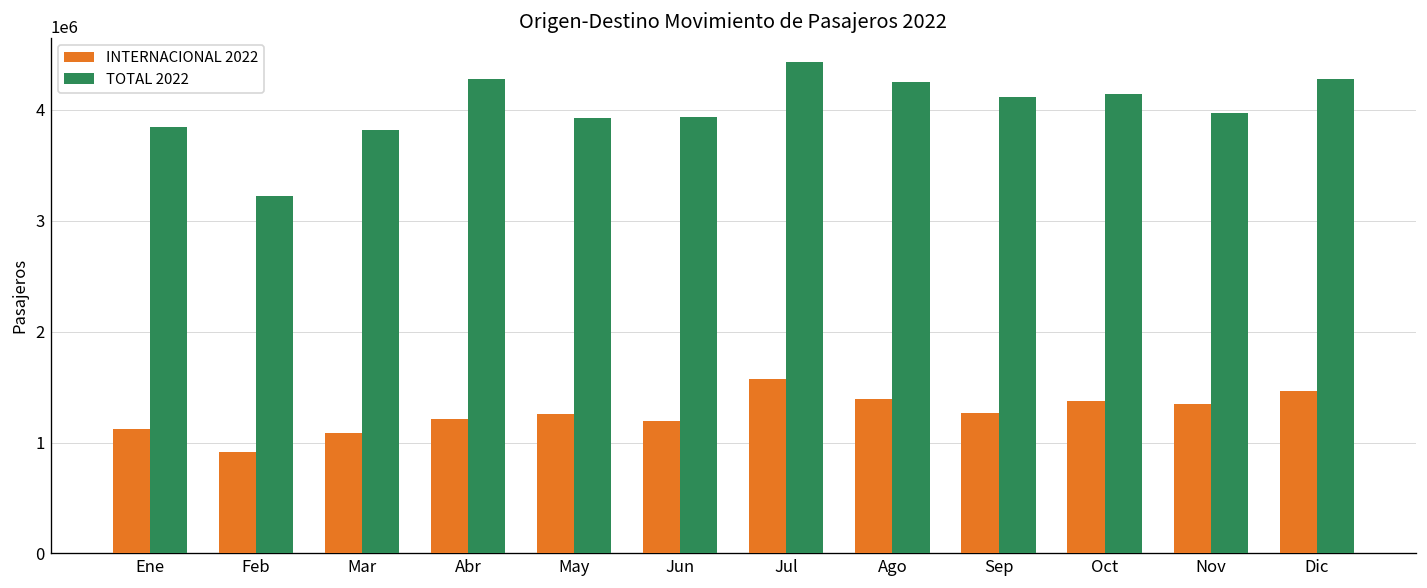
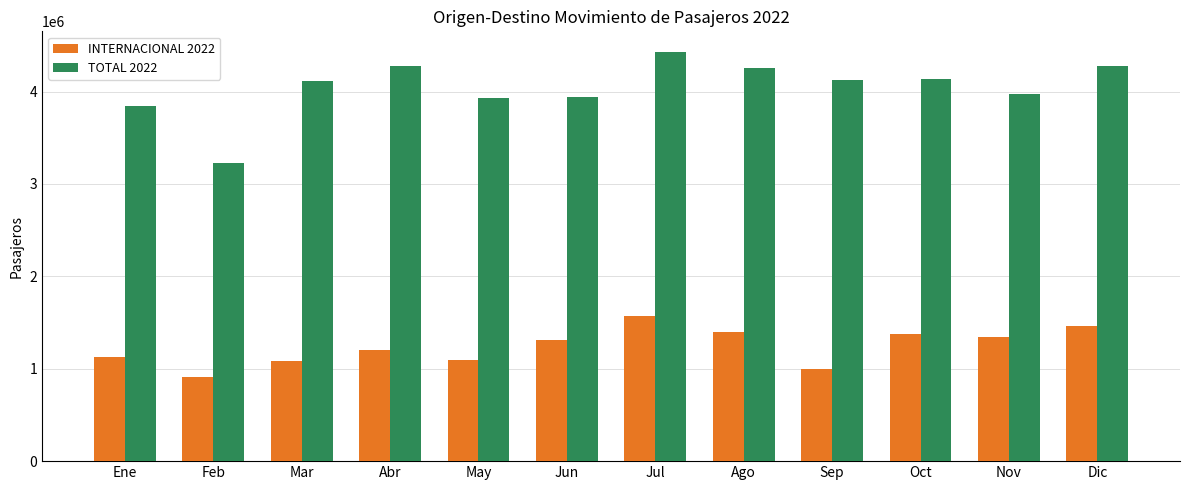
TOTAL 2022, Mar: 3800000 -> 4100000
INTERNACIONAL 2022, May: 1300000 -> 1100000
INTERNACIONAL 2022, Jun: 1200000 -> 1300000
INTERNACIONAL 2022, Sep: 1300000 -> 1000000
